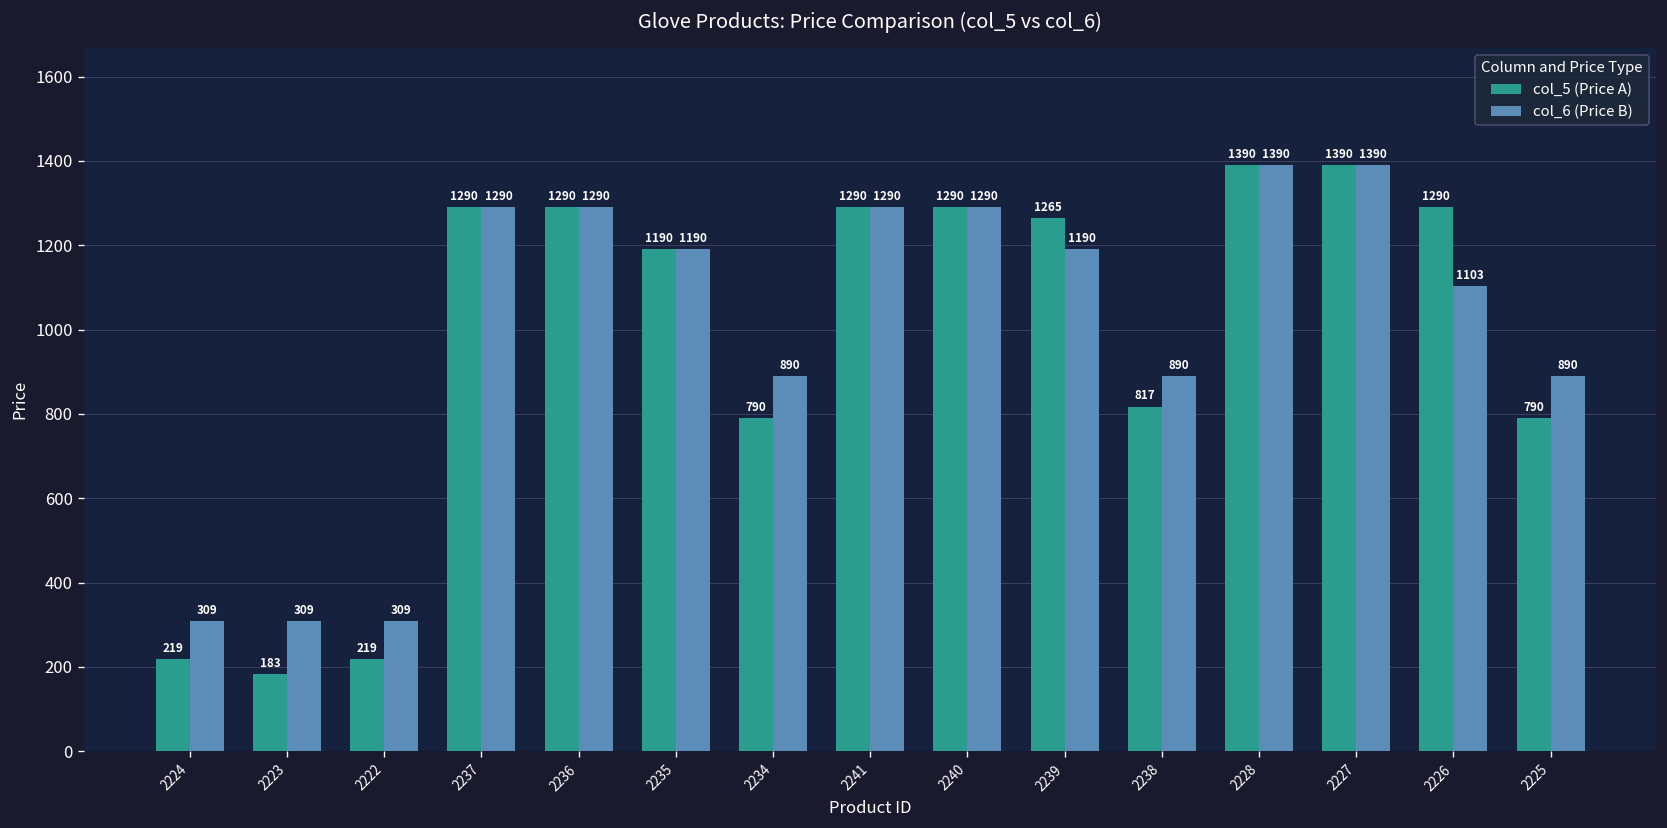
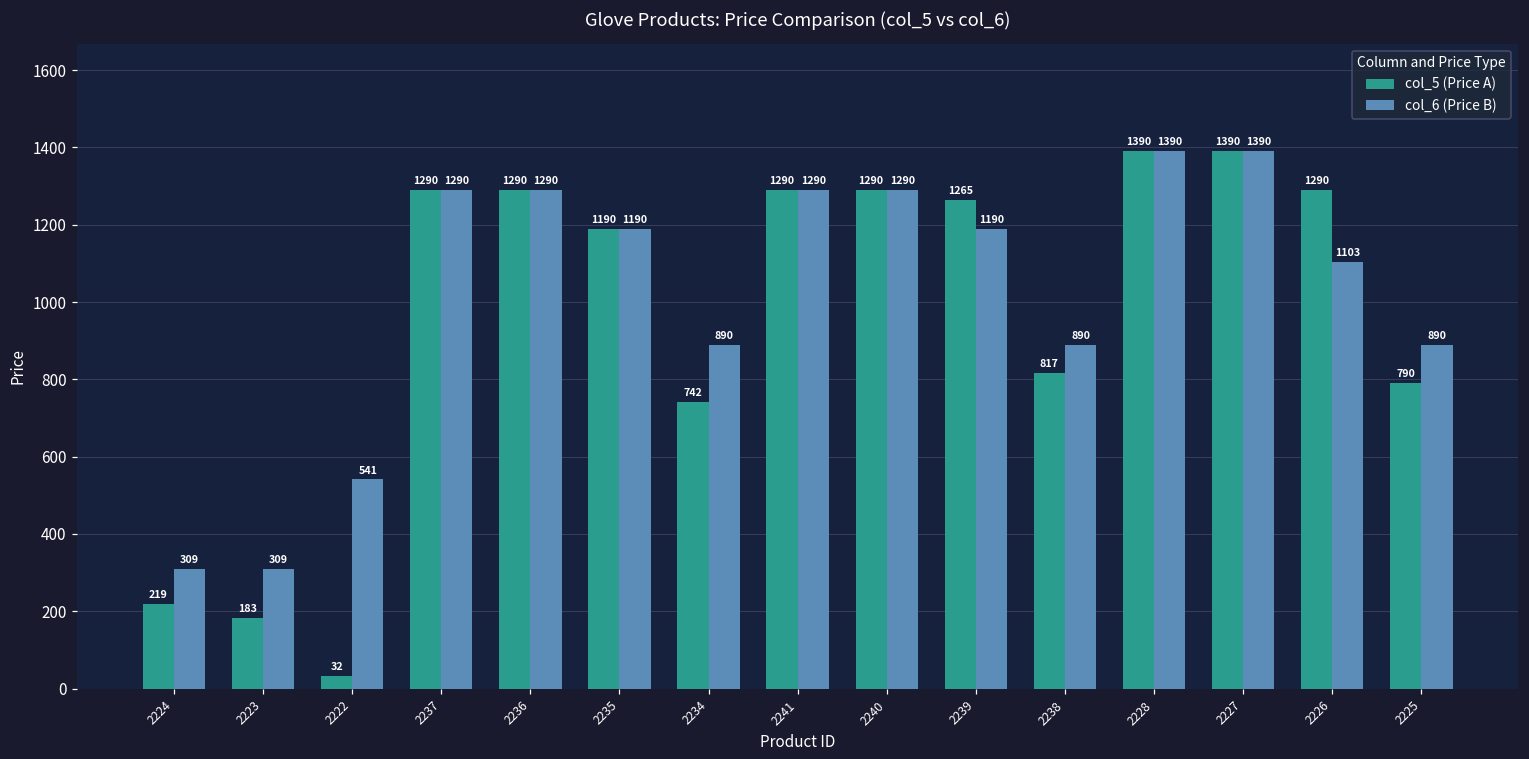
col_5 (Price A), 2222: 219 -> 32
col_6 (Price B), 2222: 309 -> 541
col_5 (Price A), 2234: 790 -> 742
